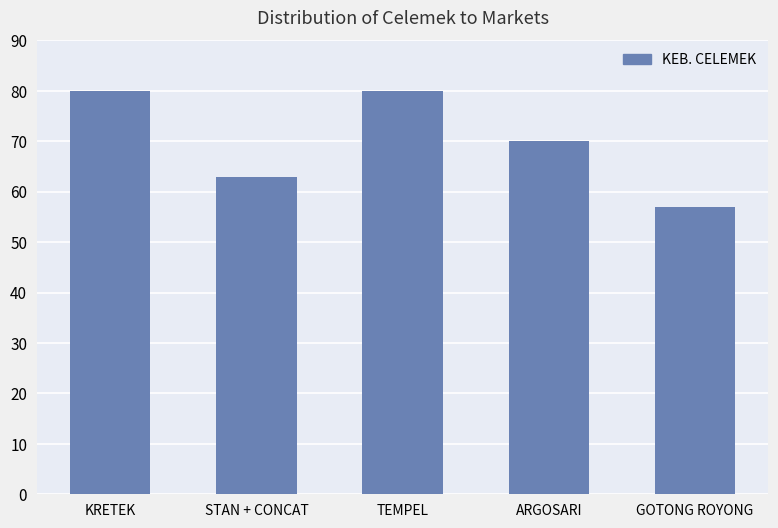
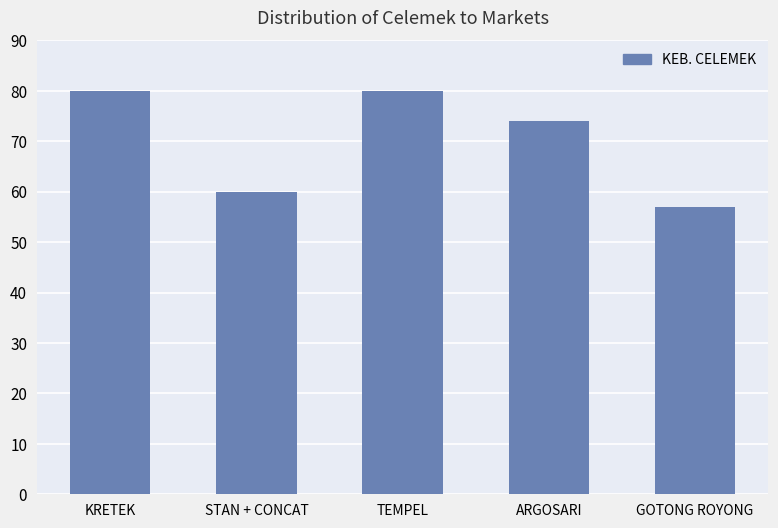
STAN + CONCAT: 63 -> 60
ARGOSARI: 70 -> 74
